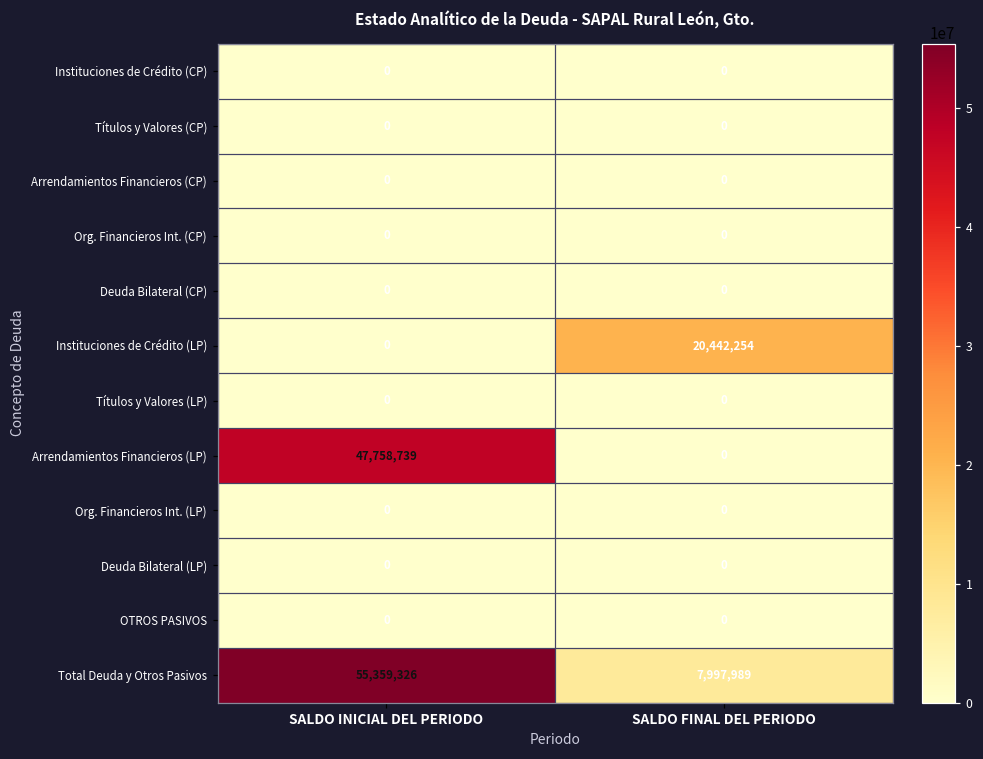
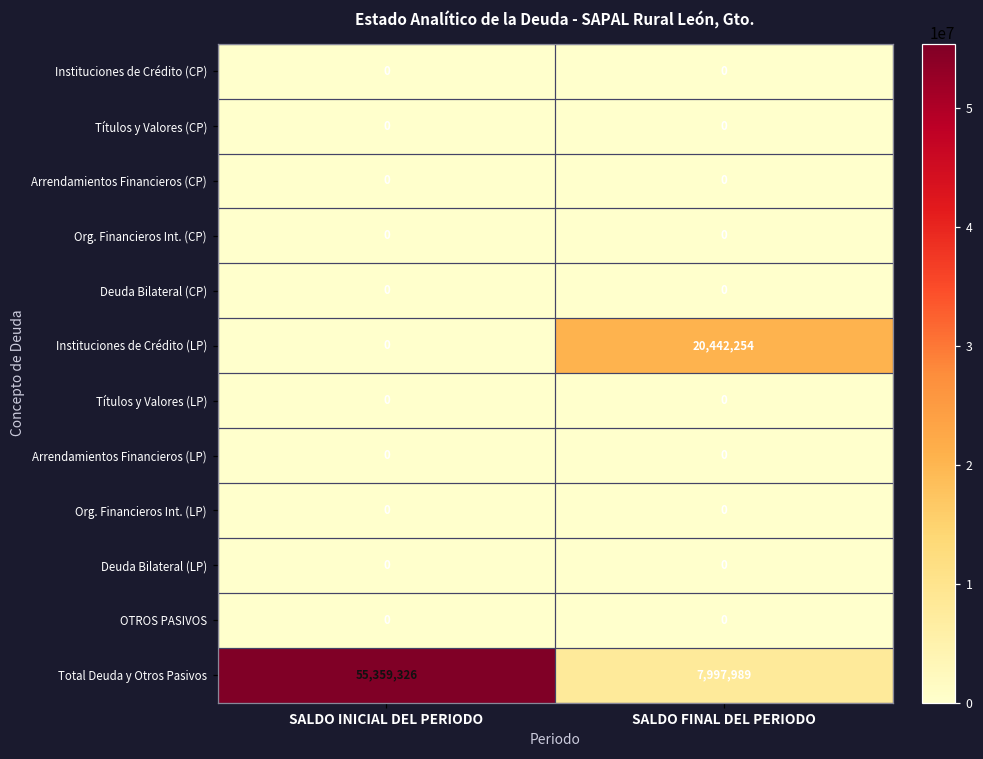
Arrendamientos Financieros (LP), SALDO INICIAL DEL PERIODO: 47,758,739 -> 0
